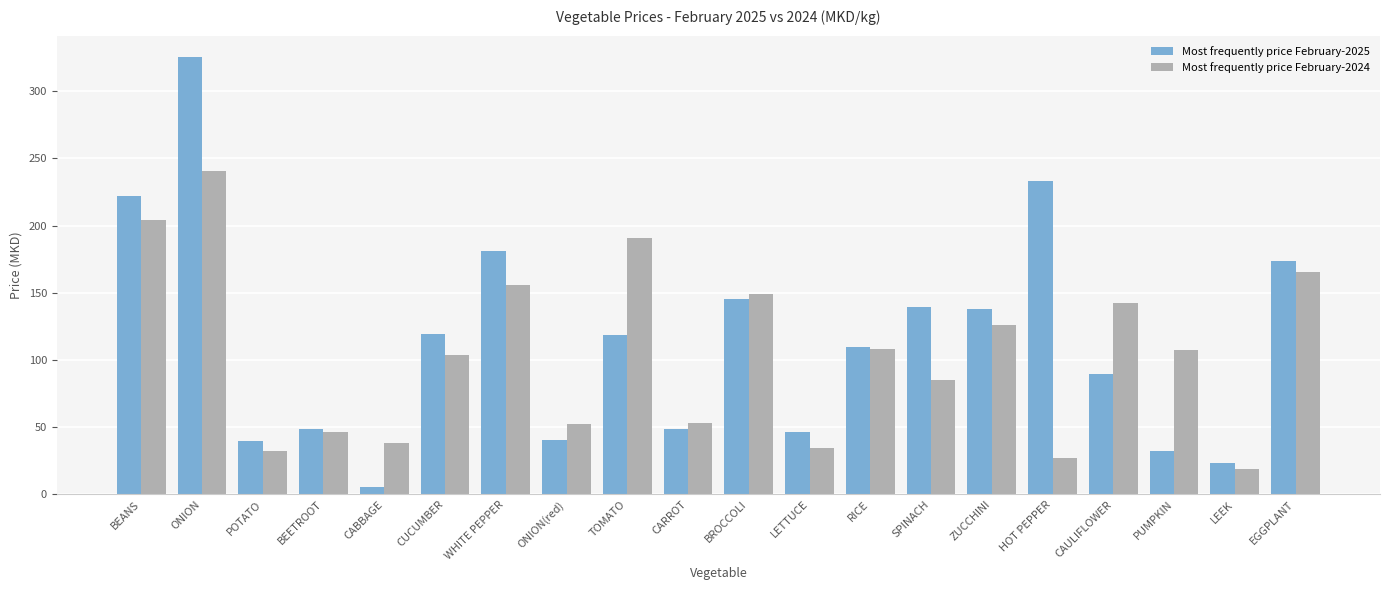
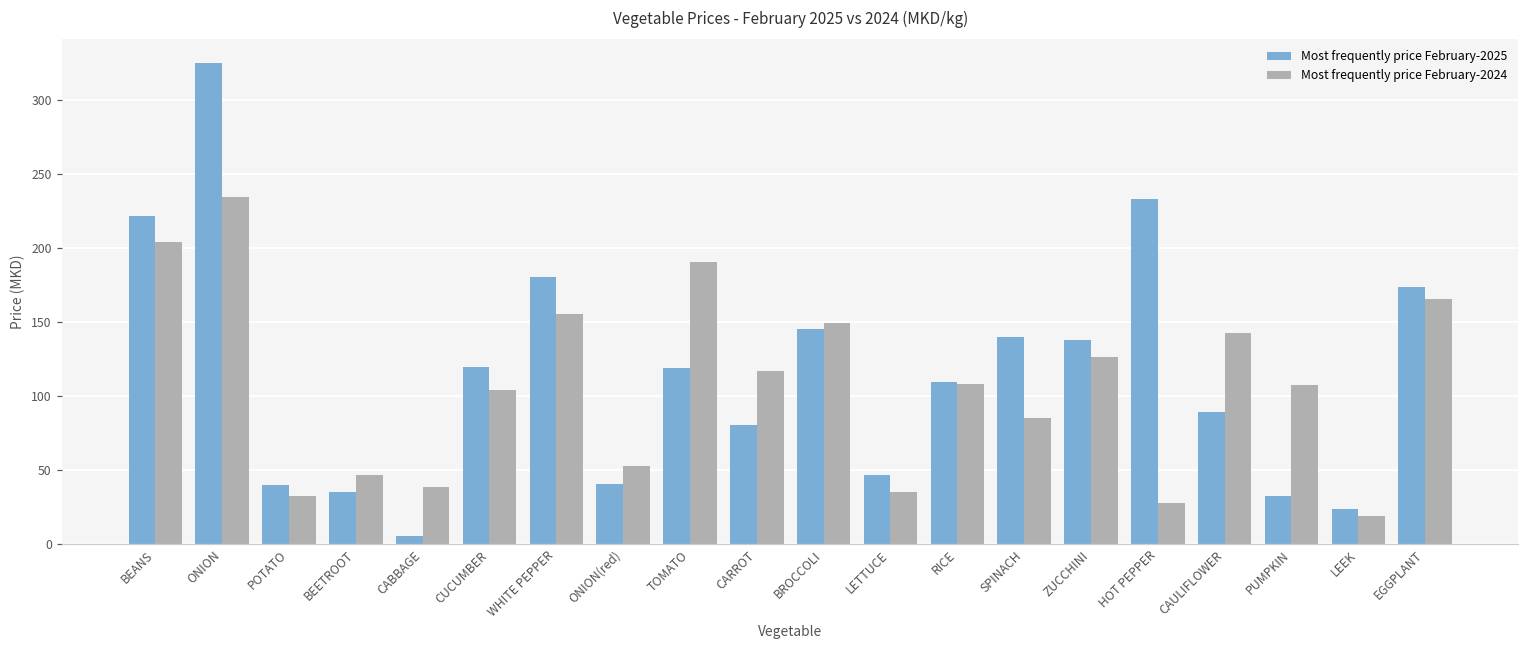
Most frequently price February-2024, ONION: 241 -> 234
Most frequently price February-2025, BEETROOT: 49 -> 35
Most frequently price February-2025, CARROT: 49 -> 80
Most frequently price February-2024, CARROT: 53 -> 117
